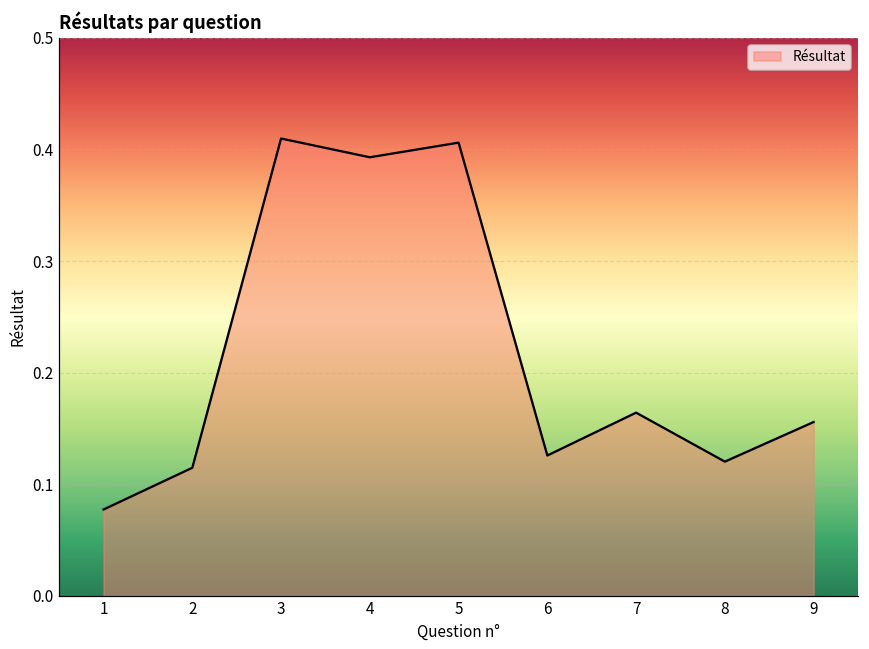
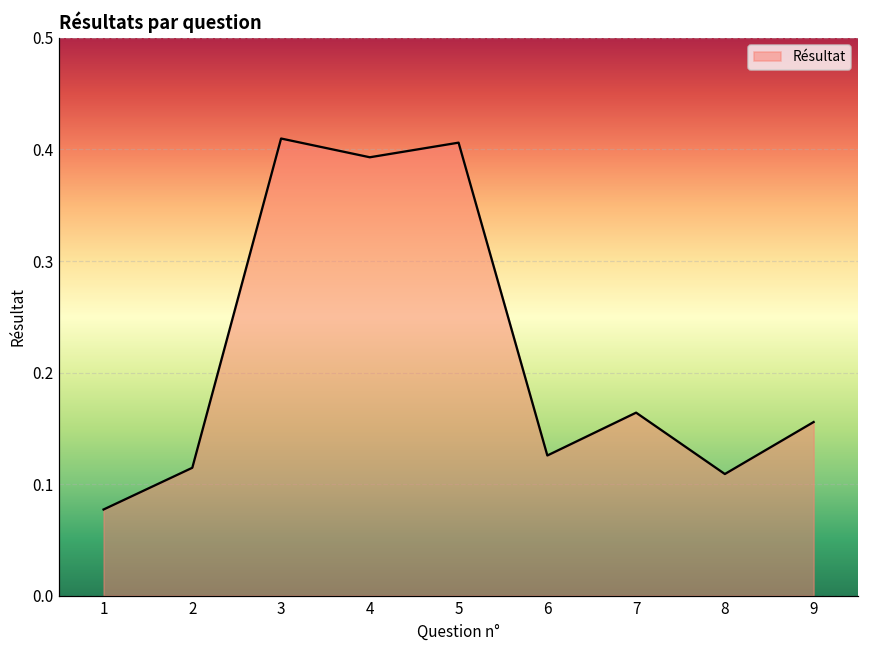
8: 0.120 -> 0.109
